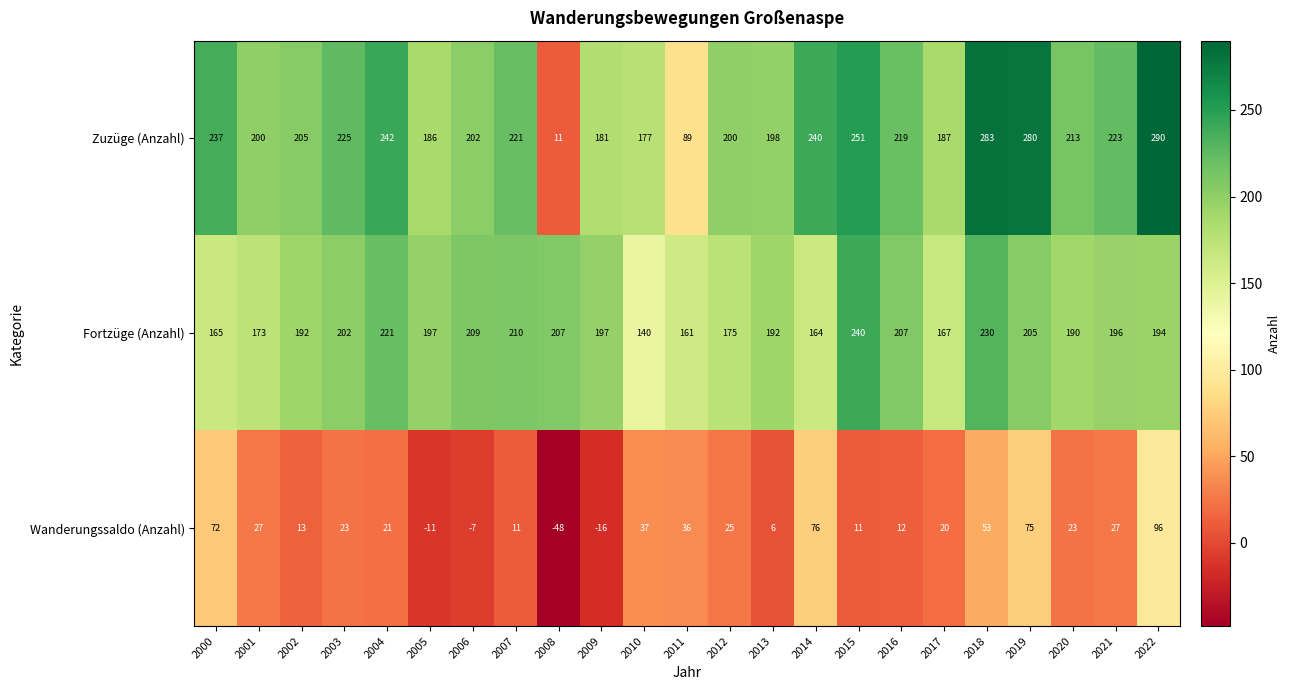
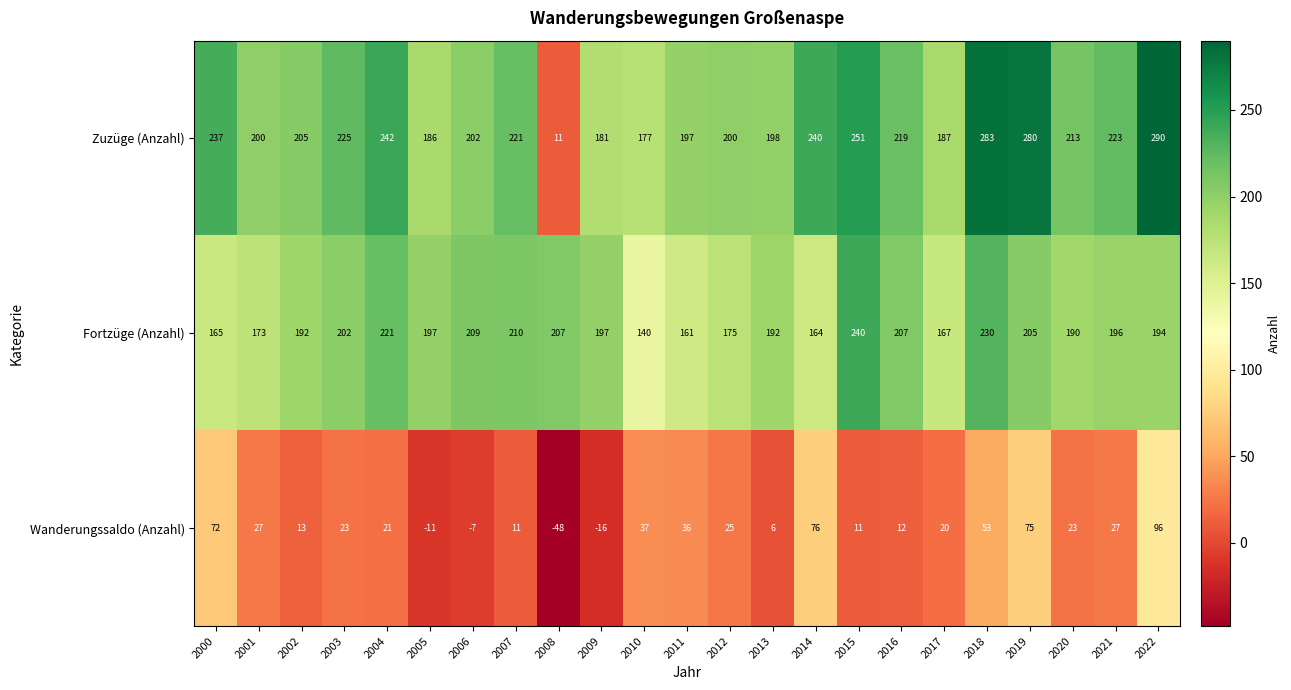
Zuzüge (Anzahl), 2011: 89 -> 197
